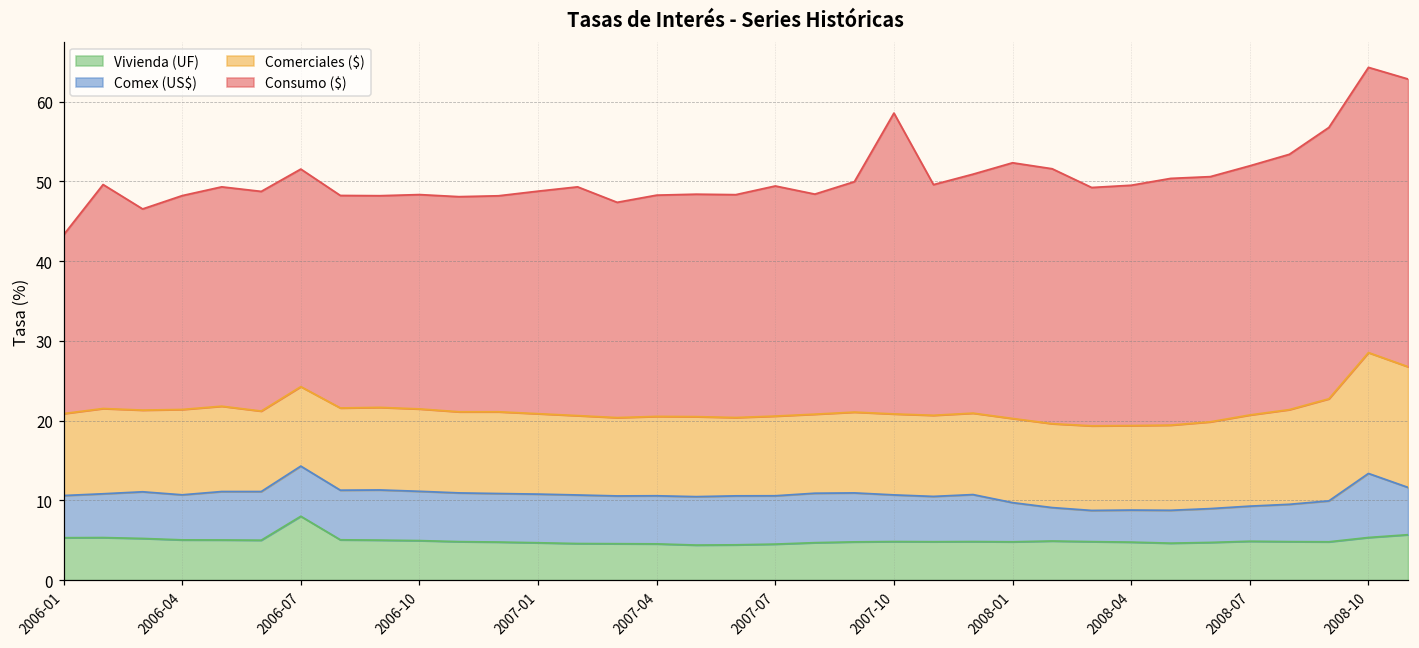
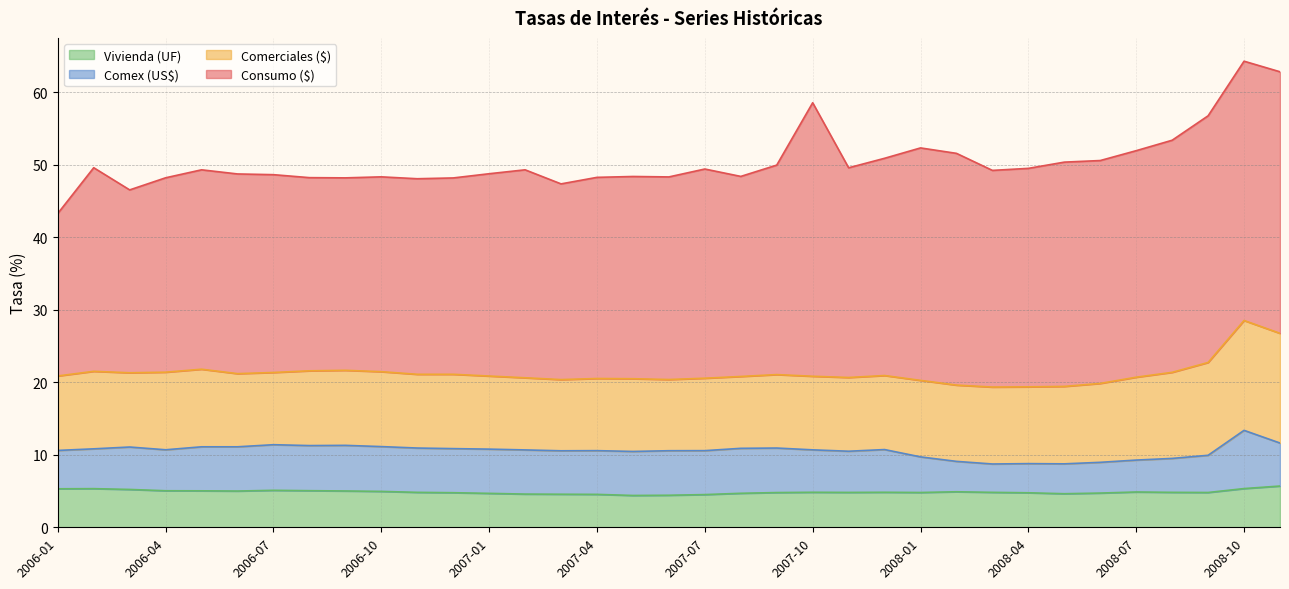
Vivienda (UF), 2006-07: 8 -> 5
